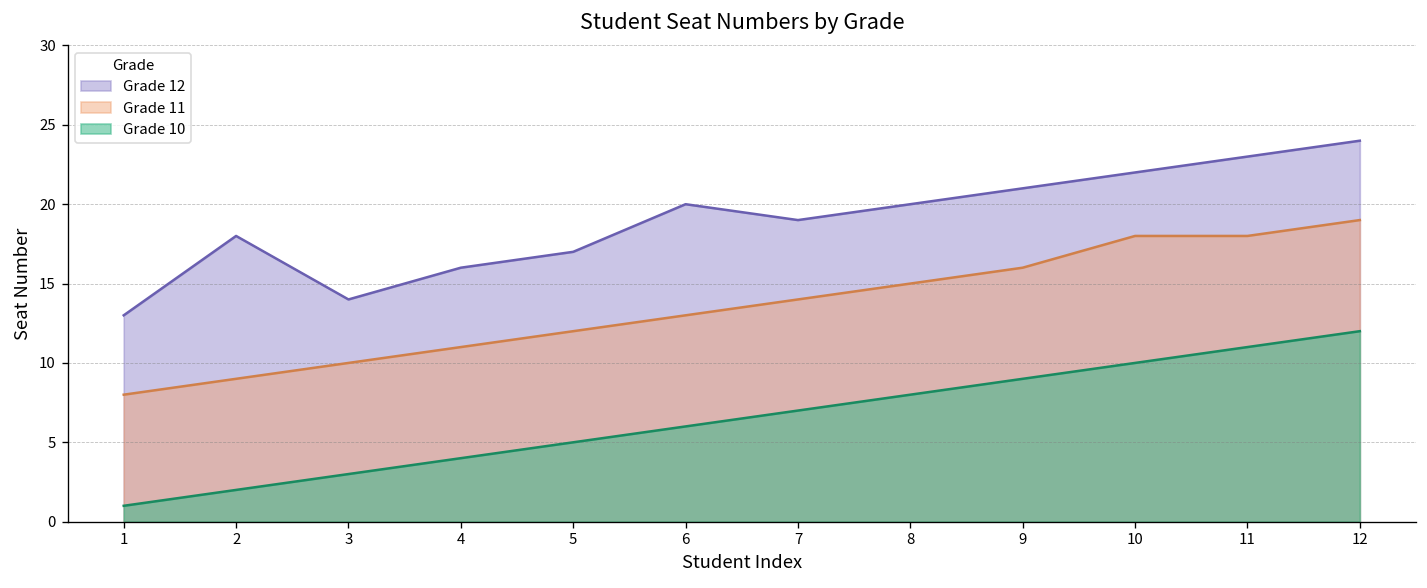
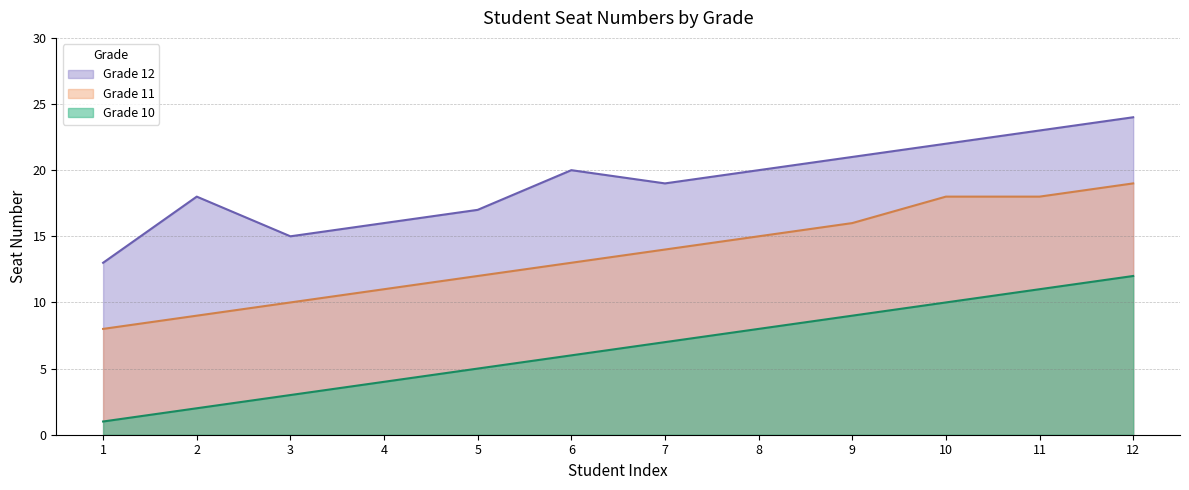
Grade 12, 3: 14 -> 15
